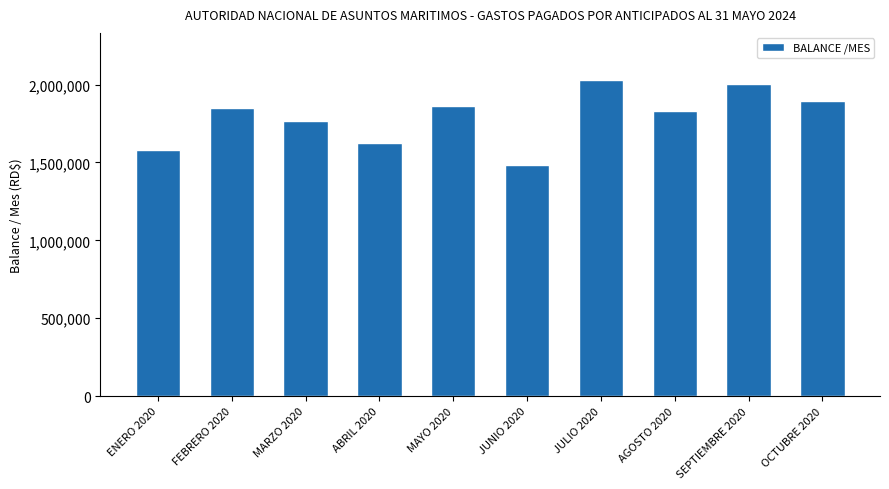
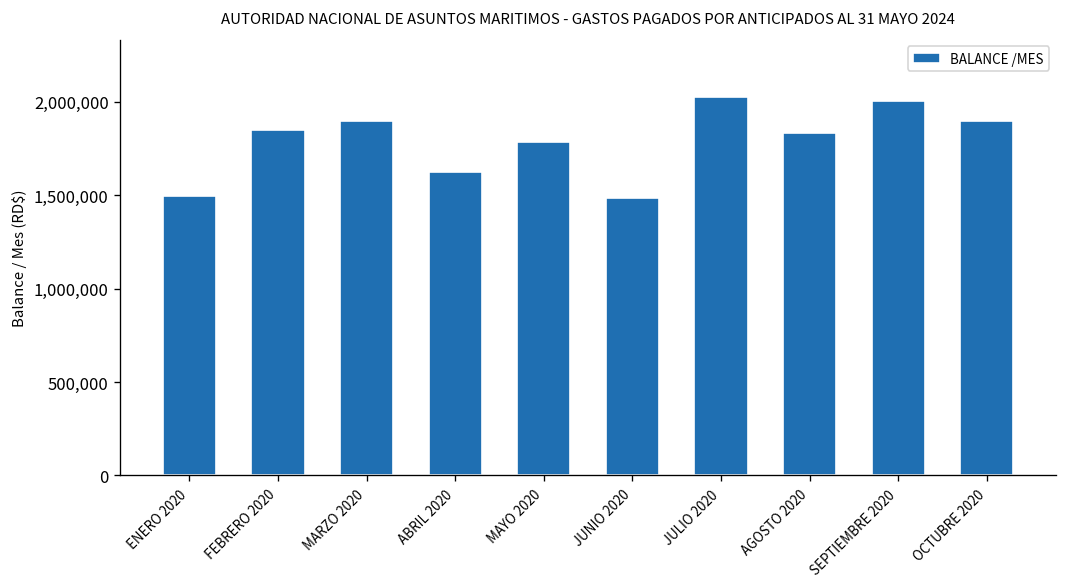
ENERO 2020: 1,580,000 -> 1,500,000
MARZO 2020: 1,770,000 -> 1,900,000
MAYO 2020: 1,860,000 -> 1,780,000
